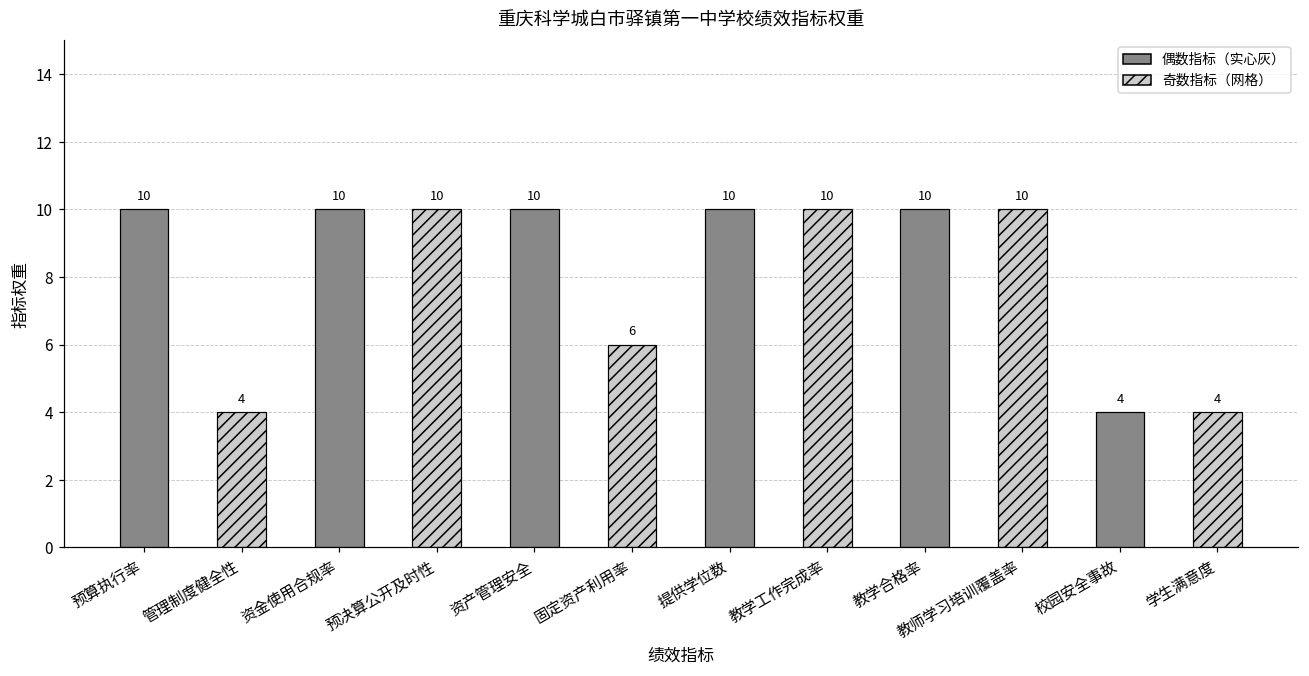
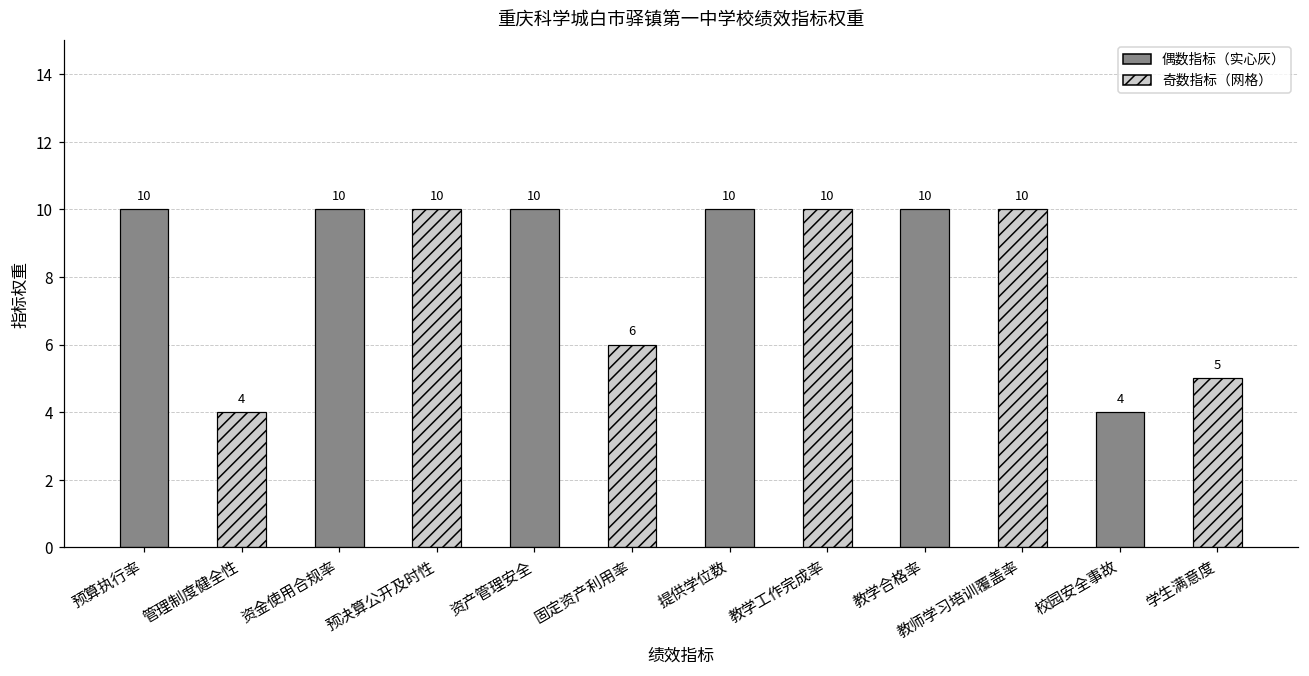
学生满意度: 4 -> 5
